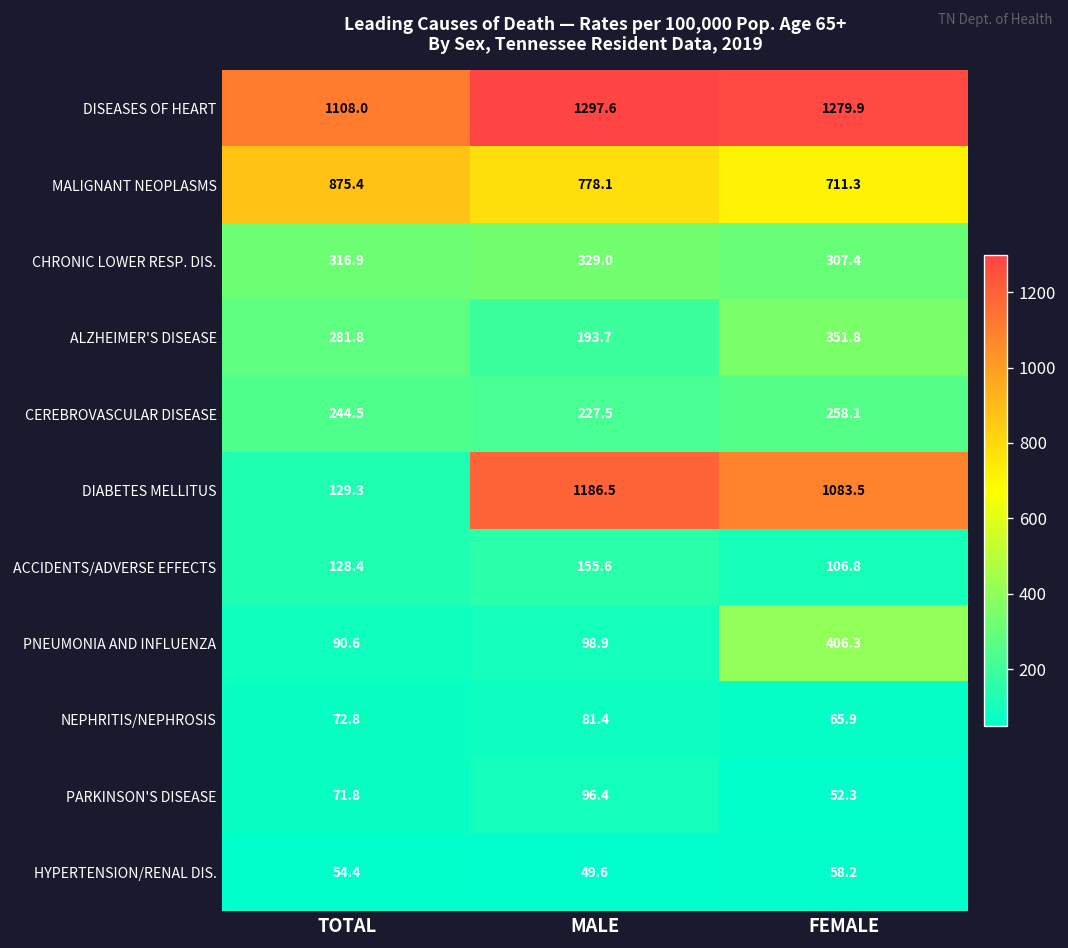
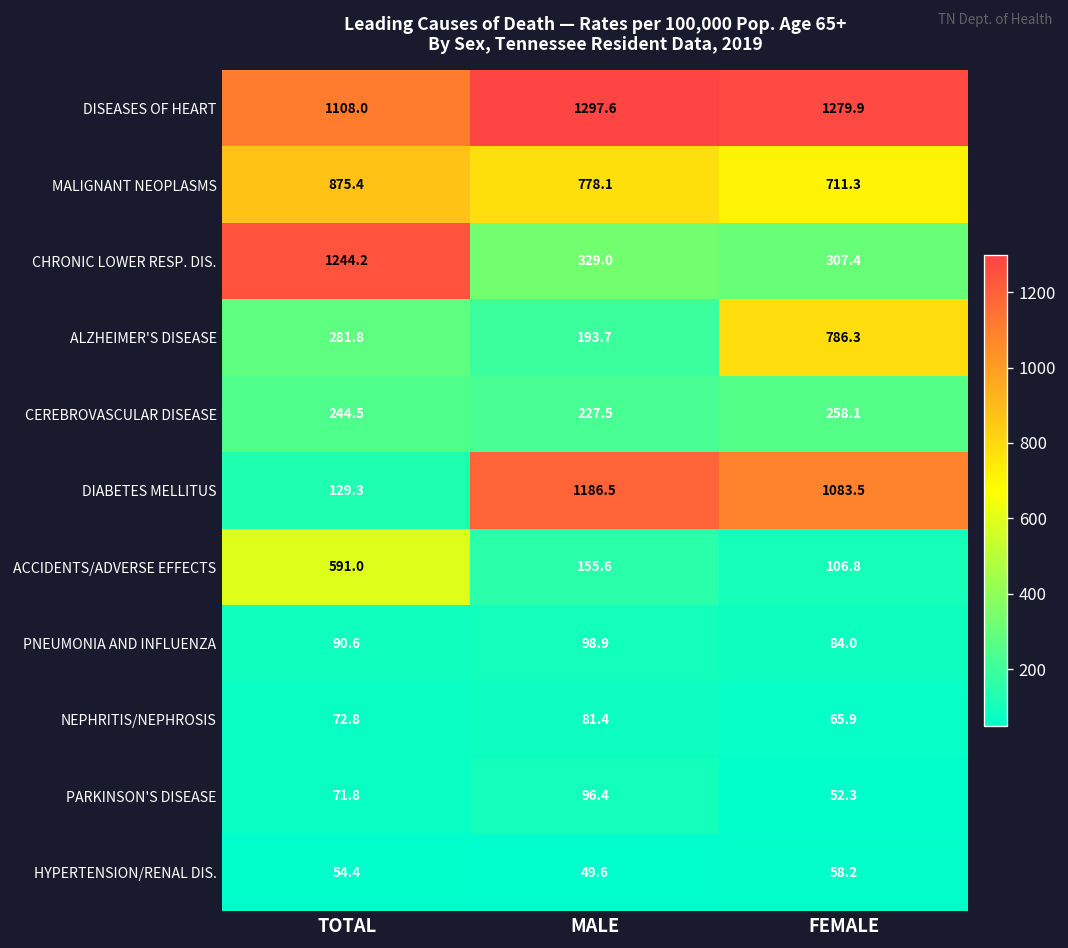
CHRONIC LOWER RESP. DIS., TOTAL: 316.9 -> 1244.2
ALZHEIMER'S DISEASE, FEMALE: 351.8 -> 786.3
ACCIDENTS/ADVERSE EFFECTS, TOTAL: 128.4 -> 591.0
PNEUMONIA AND INFLUENZA, FEMALE: 406.3 -> 84.0
